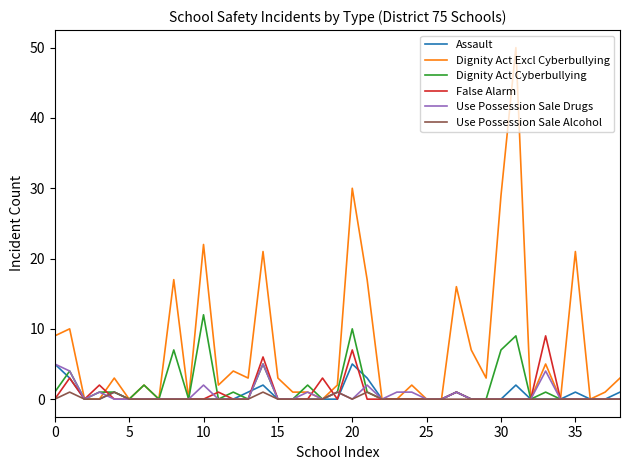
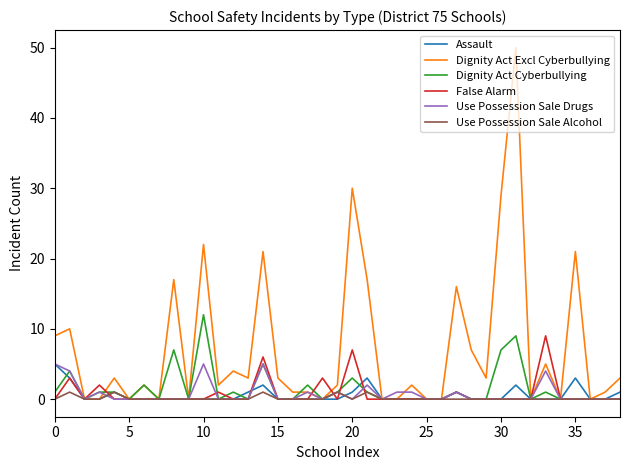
Use Possession Sale Drugs, 10: 2 -> 5
Assault, 20: 5 -> 1
Dignity Act Cyberbullying, 20: 10 -> 3
Assault, 35: 1 -> 3
